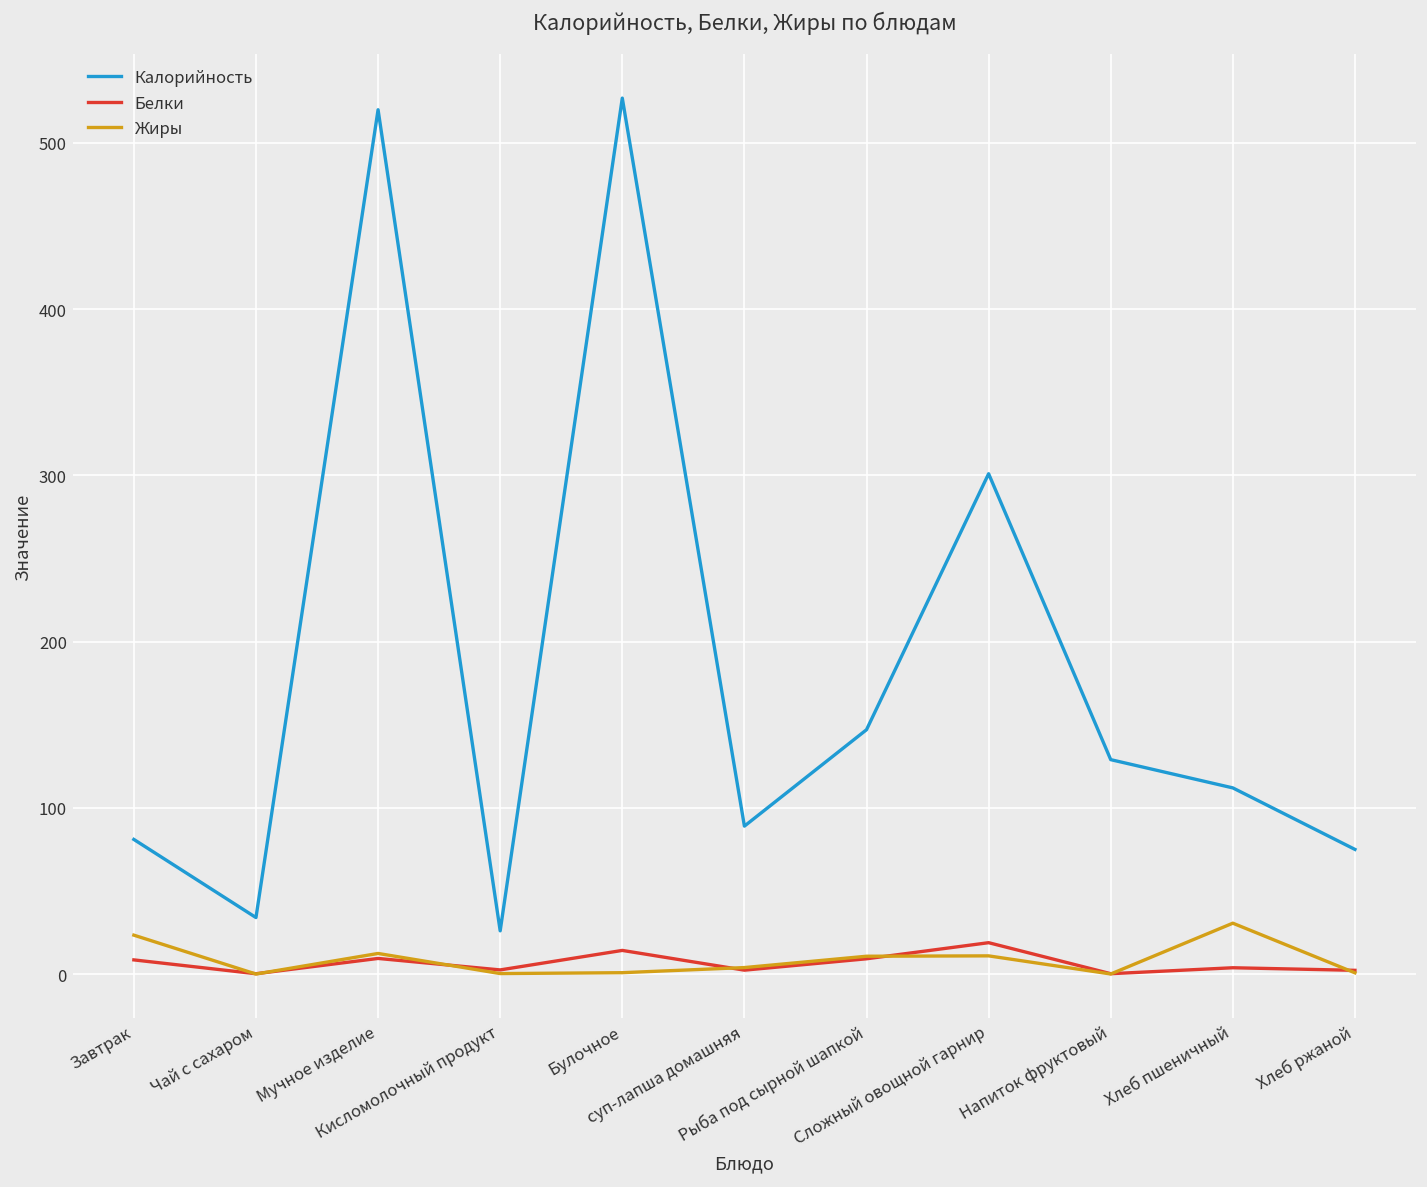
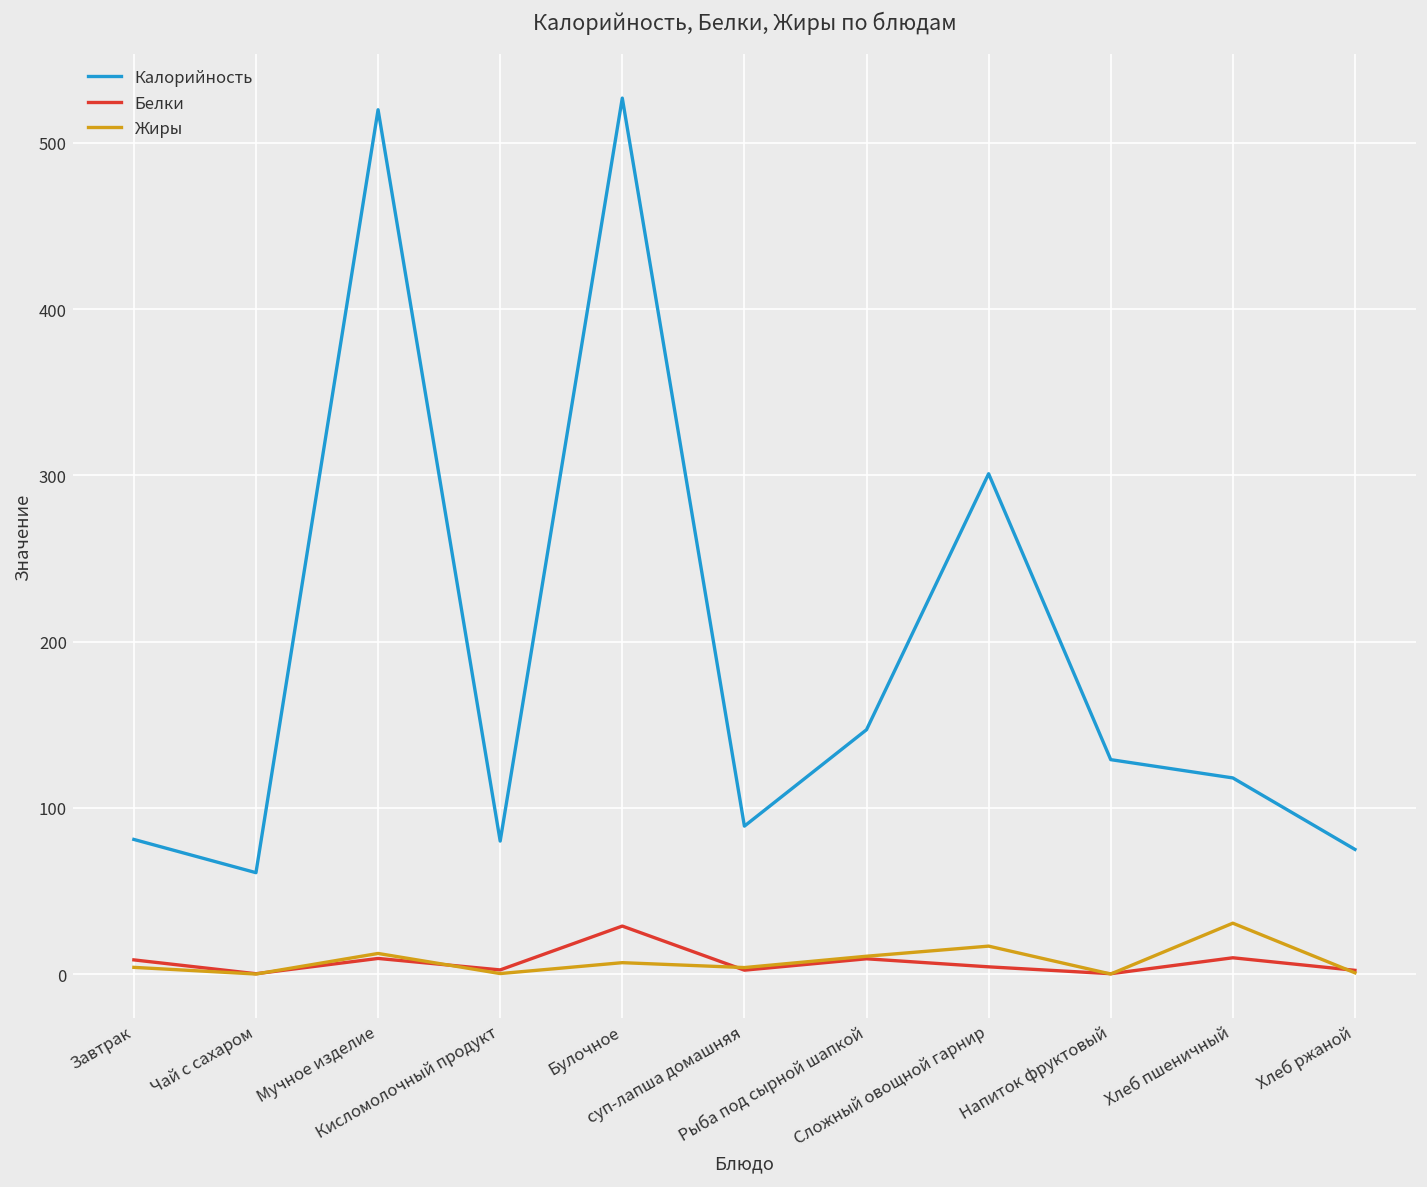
Жиры, Завтрак: 23 -> 4
Калорийность, Чай с сахаром: 34 -> 61
Калорийность, Кисломолочный продукт: 26 -> 80
Белки, Булочное: 14 -> 29
Жиры, Булочное: 1 -> 7
Белки, Сложный овощной гарнир: 19 -> 4
Жиры, Сложный овощной гарнир: 11 -> 17
Калорийность, Хлеб пшеничный: 112 -> 118
Белки, Хлеб пшеничный: 4 -> 10
